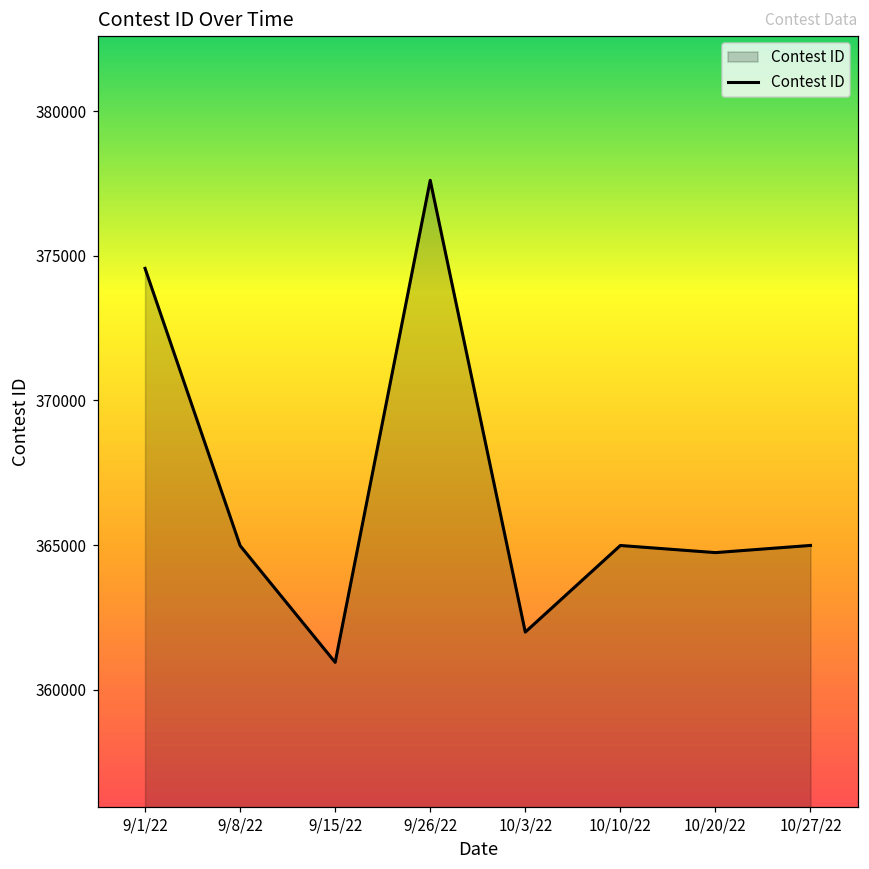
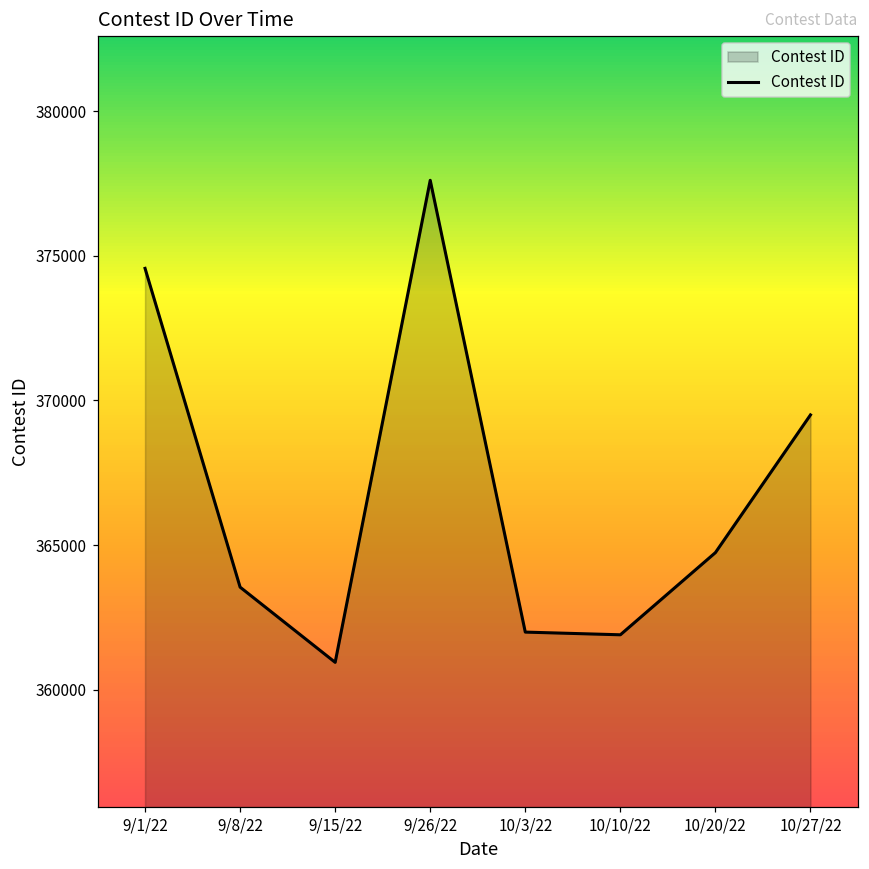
9/8/22: 365000 -> 363600
10/10/22: 365000 -> 361900
10/27/22: 365000 -> 369500
